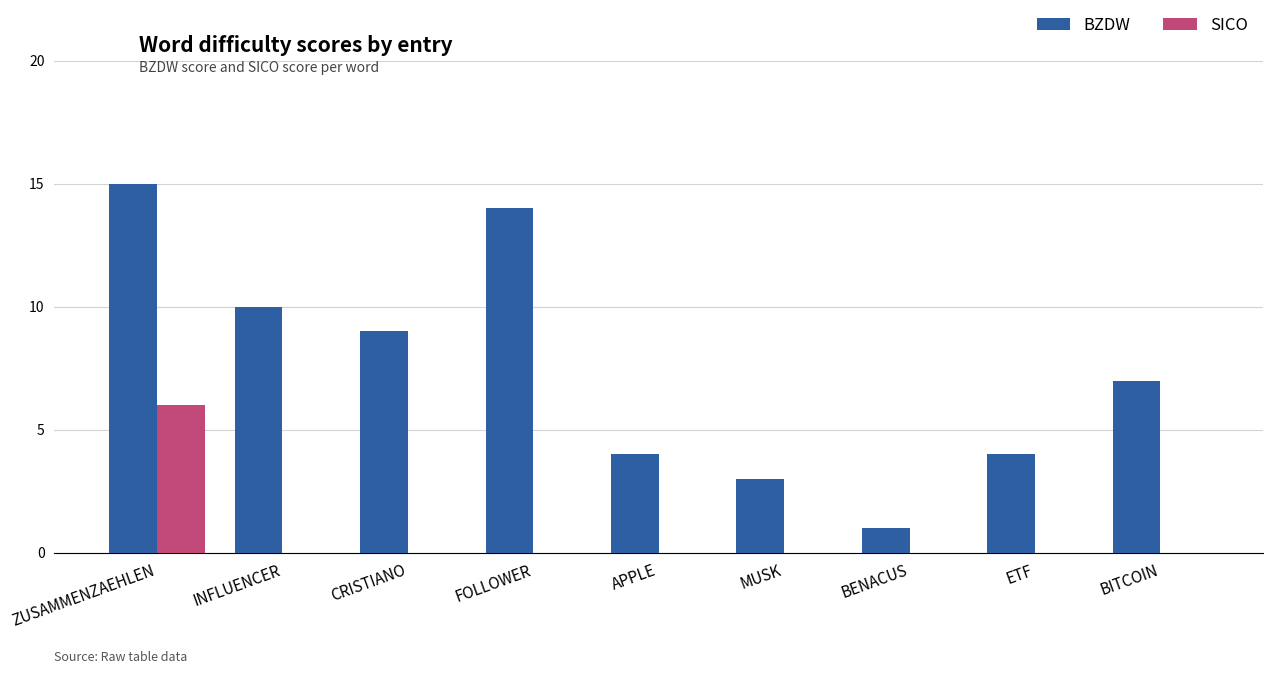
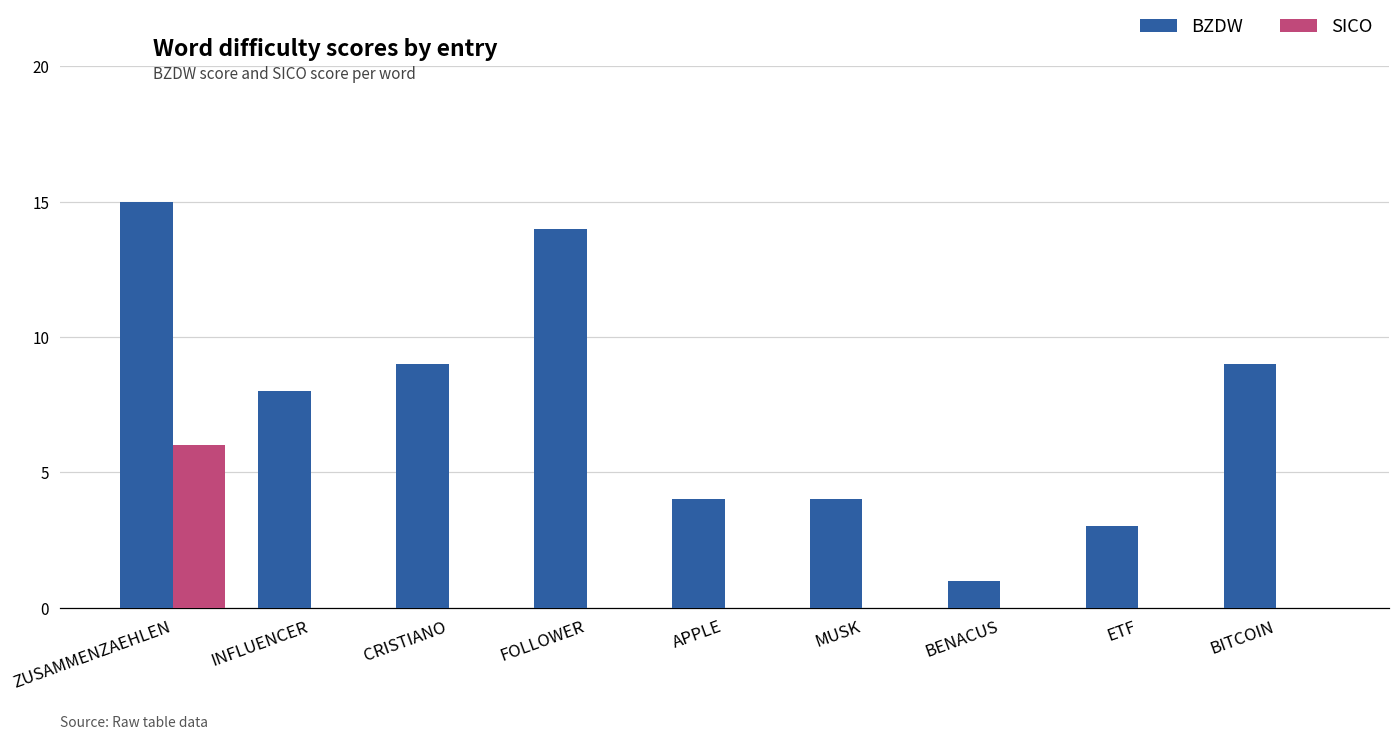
BZDW, INFLUENCER: 10 -> 8
BZDW, MUSK: 3 -> 4
BZDW, ETF: 4 -> 3
BZDW, BITCOIN: 7 -> 9
